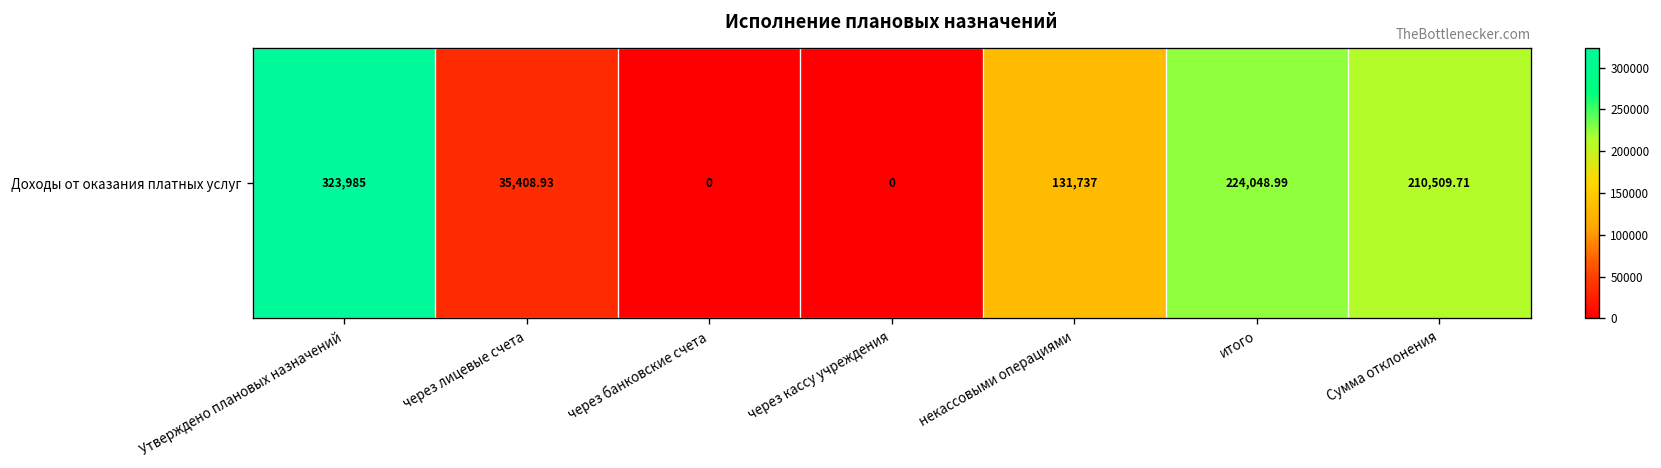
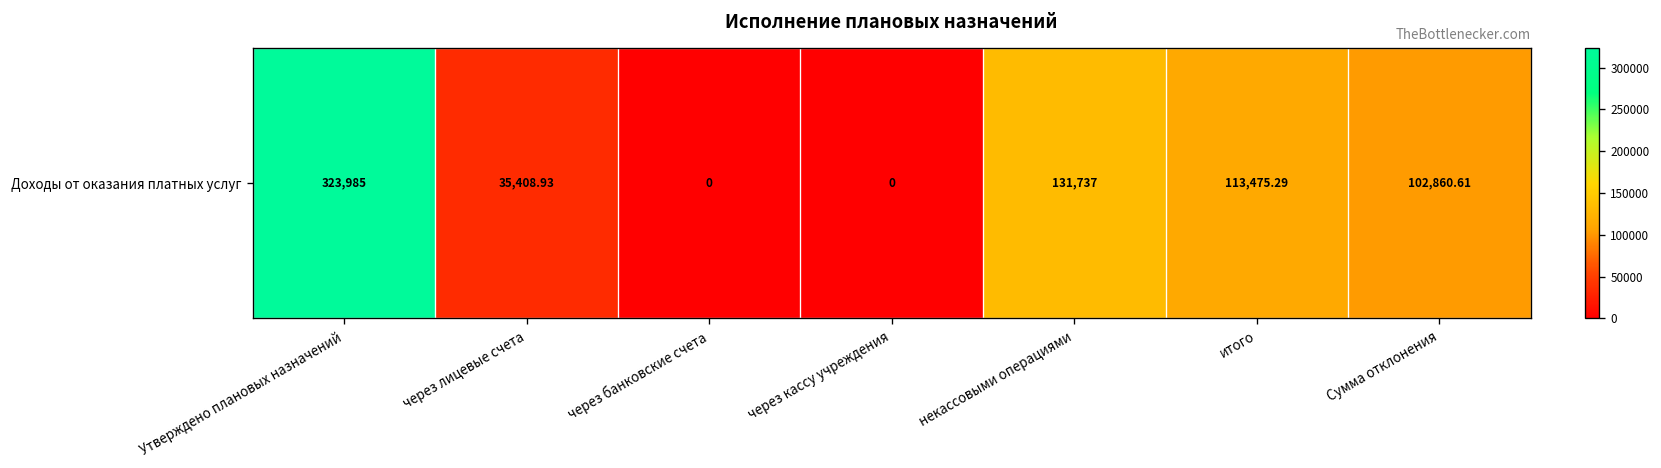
Доходы от оказания платных услуг, итого: 224,048.99 -> 113,475.29
Доходы от оказания платных услуг, Сумма отклонения: 210,509.71 -> 102,860.61
